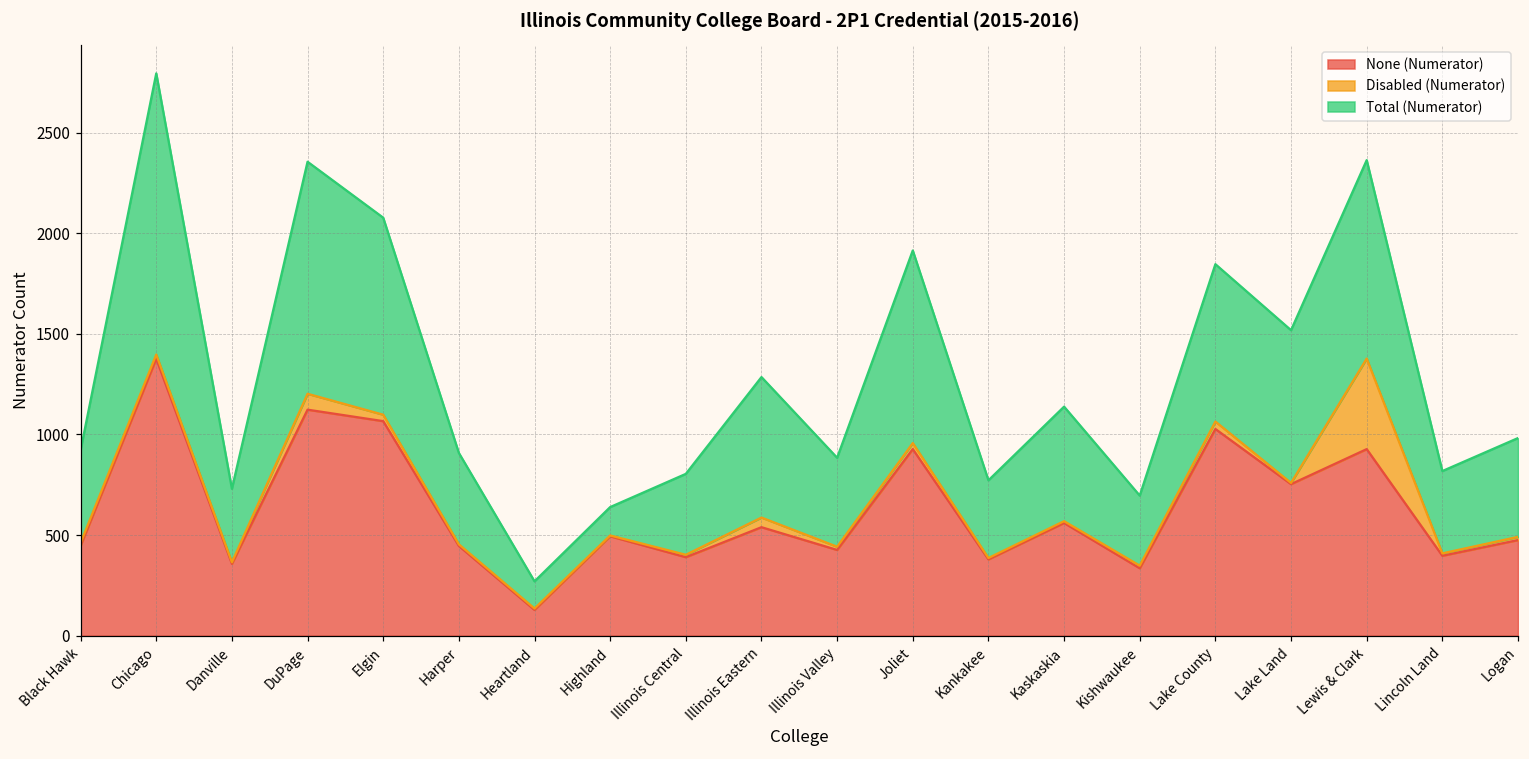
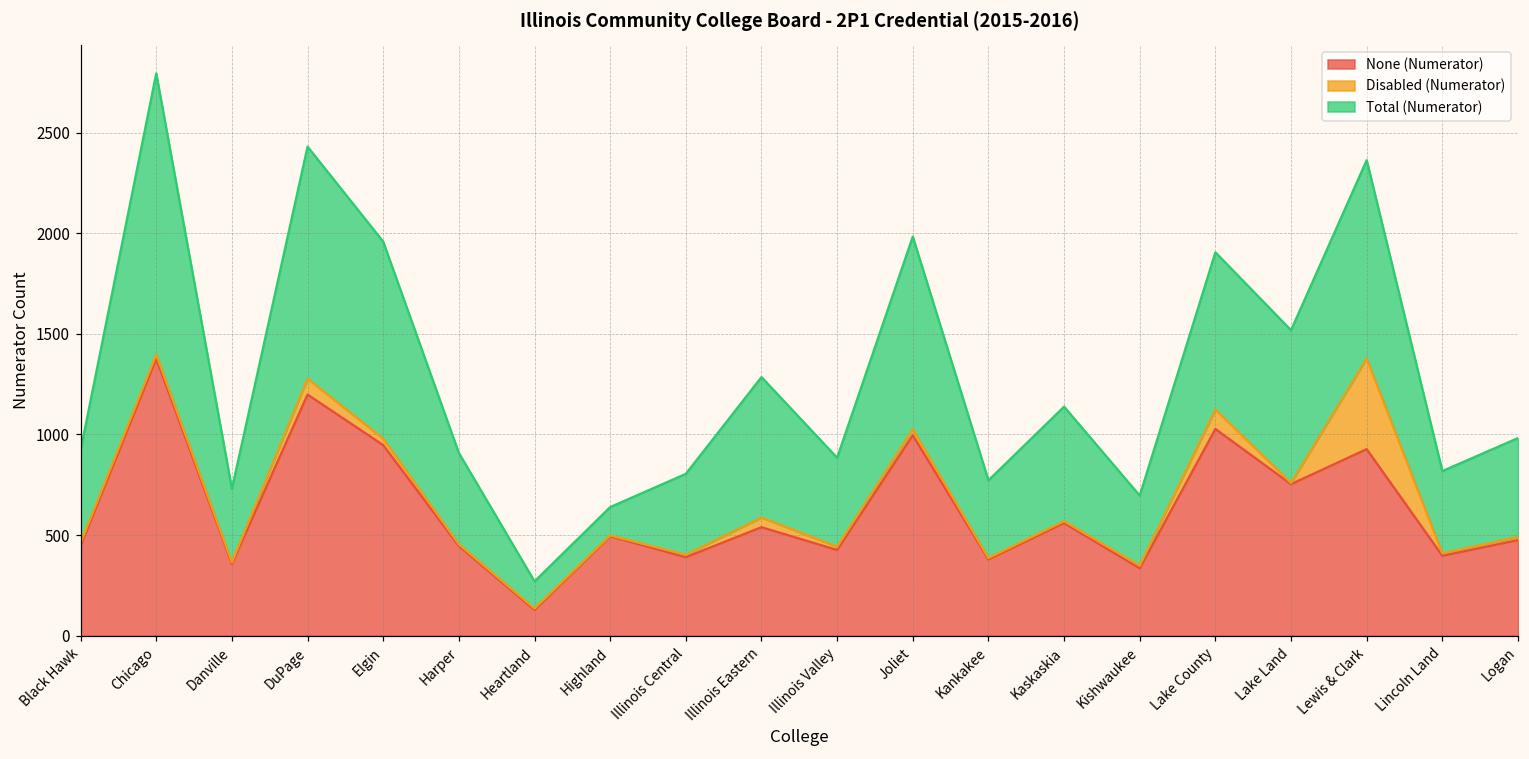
None (Numerator), DuPage: 1120 -> 1200
None (Numerator), Elgin: 1070 -> 950
None (Numerator), Joliet: 930 -> 1000
Disabled (Numerator), Lake County: 40 -> 100
